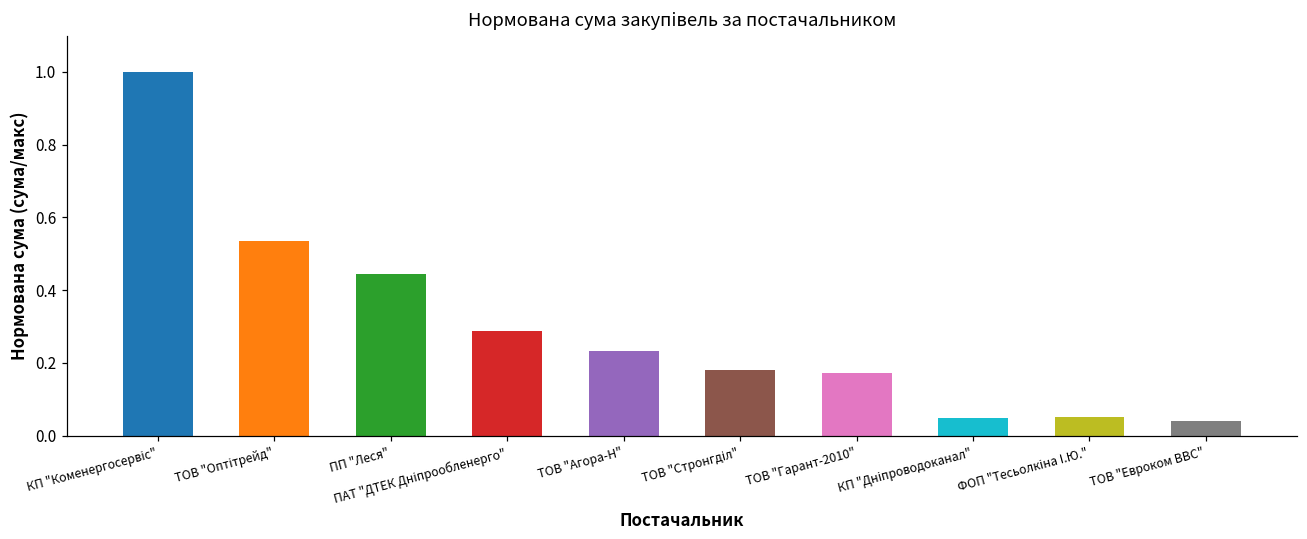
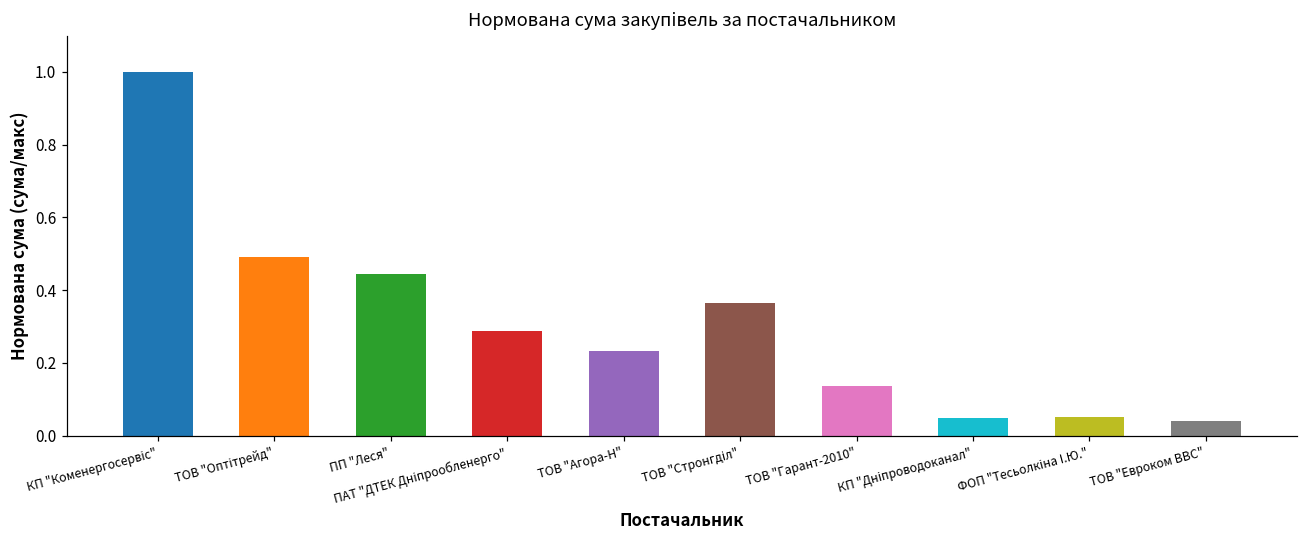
ТОВ "Оптітрейд": 0.53 -> 0.49
ТОВ "Стронгділ": 0.18 -> 0.37
ТОВ "Гарант-2010": 0.17 -> 0.14
